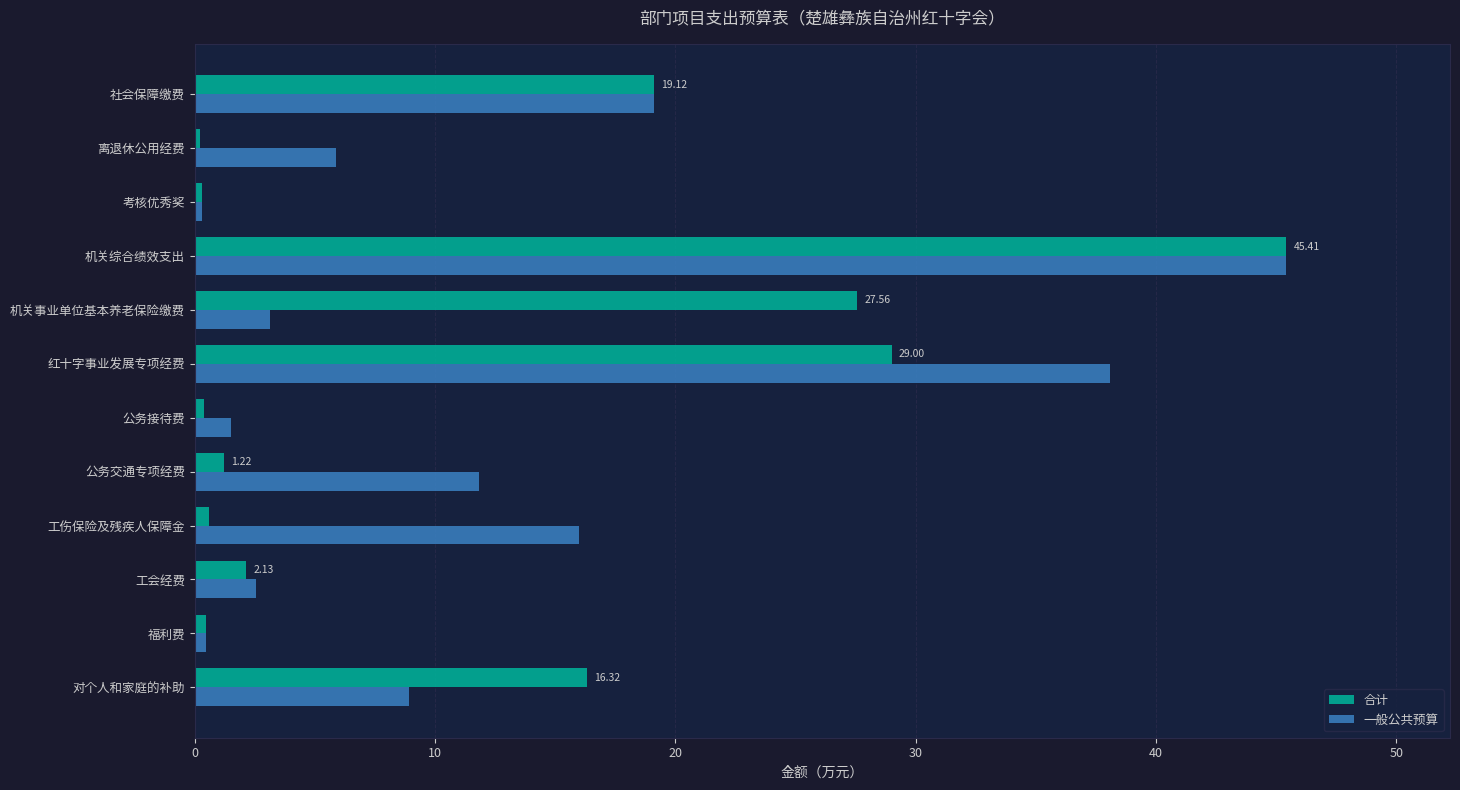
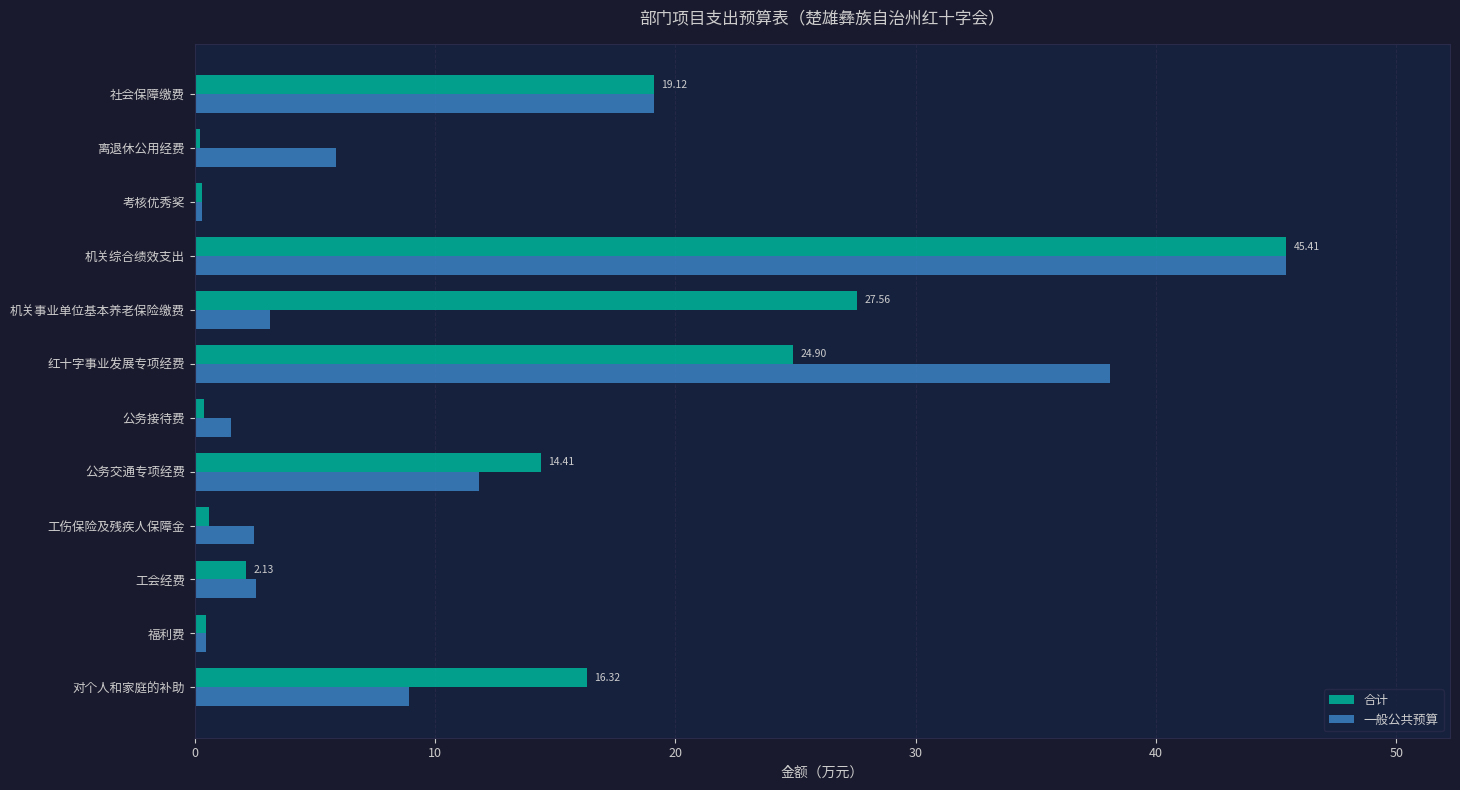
合计, 红十字事业发展专项经费: 29.00 -> 24.90
合计, 公务交通专项经费: 1.22 -> 14.41
一般公共预算, 工伤保险及残疾人保障金: 16.0 -> 2.5
